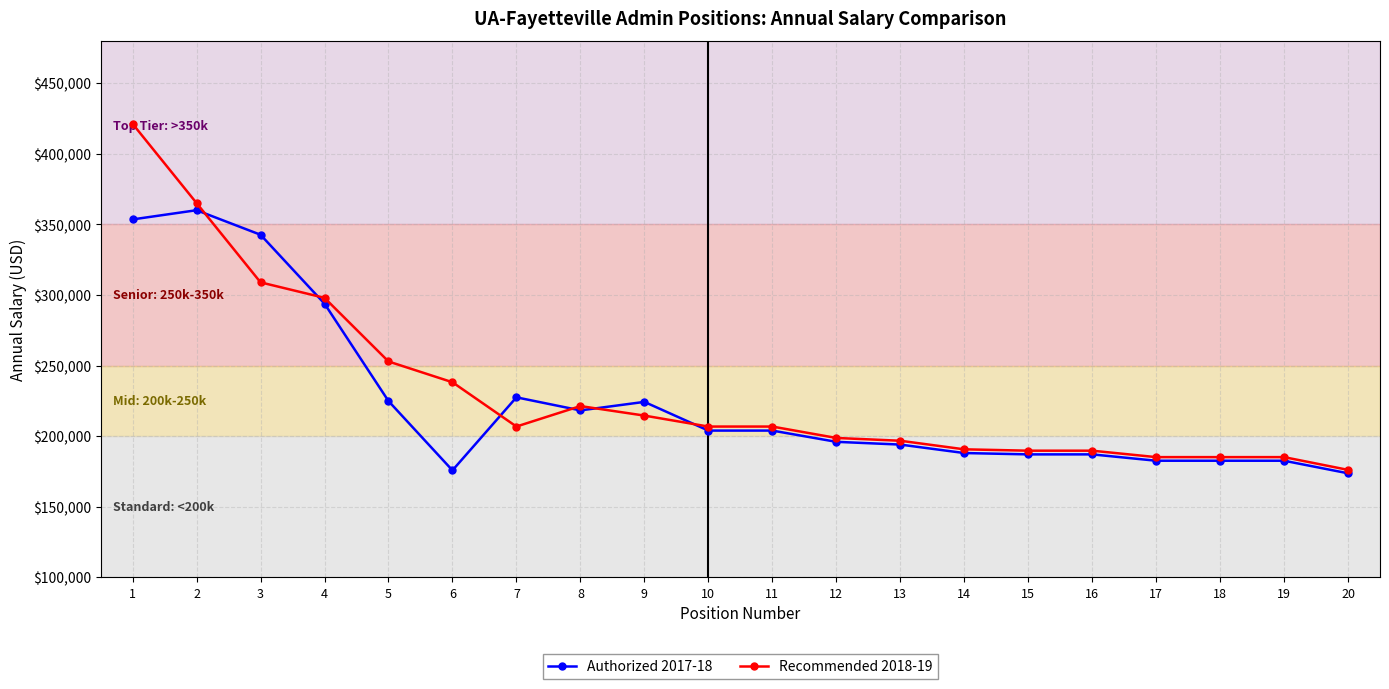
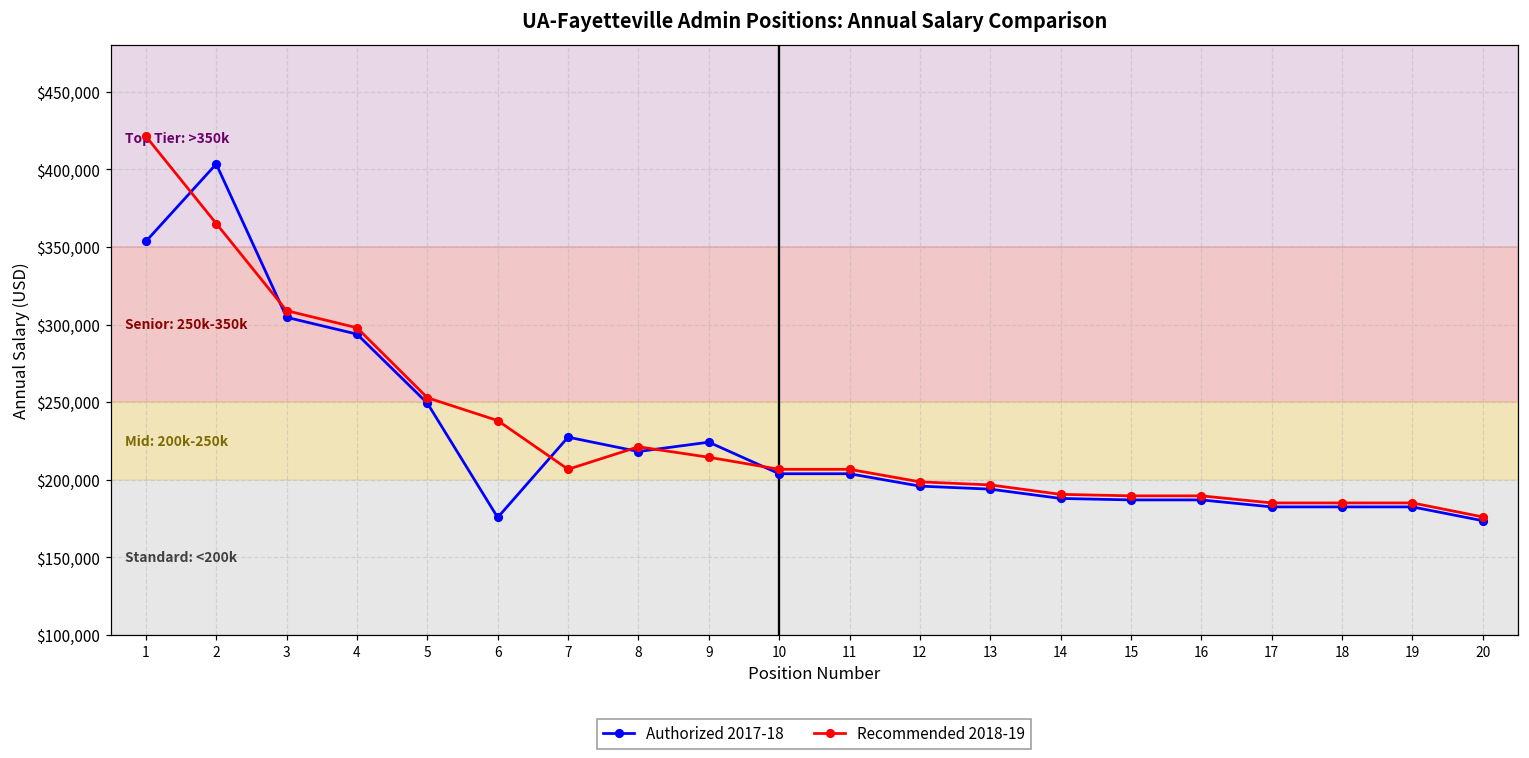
Authorized 2017-18, 2: $360,000 -> $403,000
Authorized 2017-18, 3: $343,000 -> $305,000
Authorized 2017-18, 5: $225,000 -> $249,000
